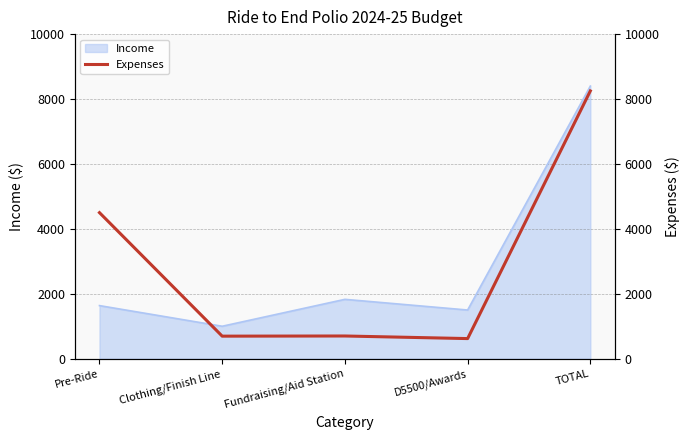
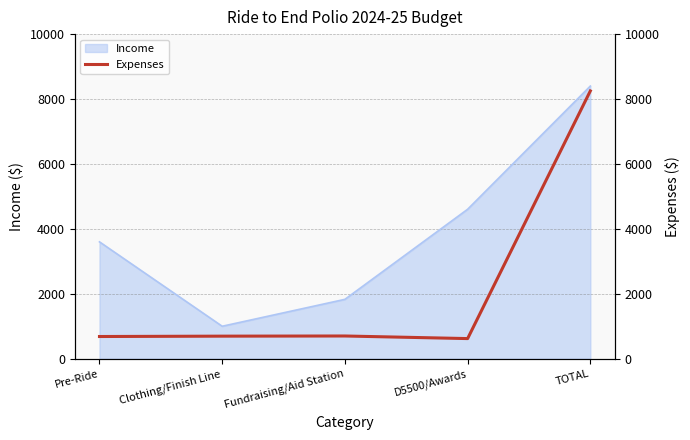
Income, Pre-Ride: 1600 -> 3600
Income, D5500/Awards: 1500 -> 4600
Expenses, Pre-Ride: 4500 -> 700
